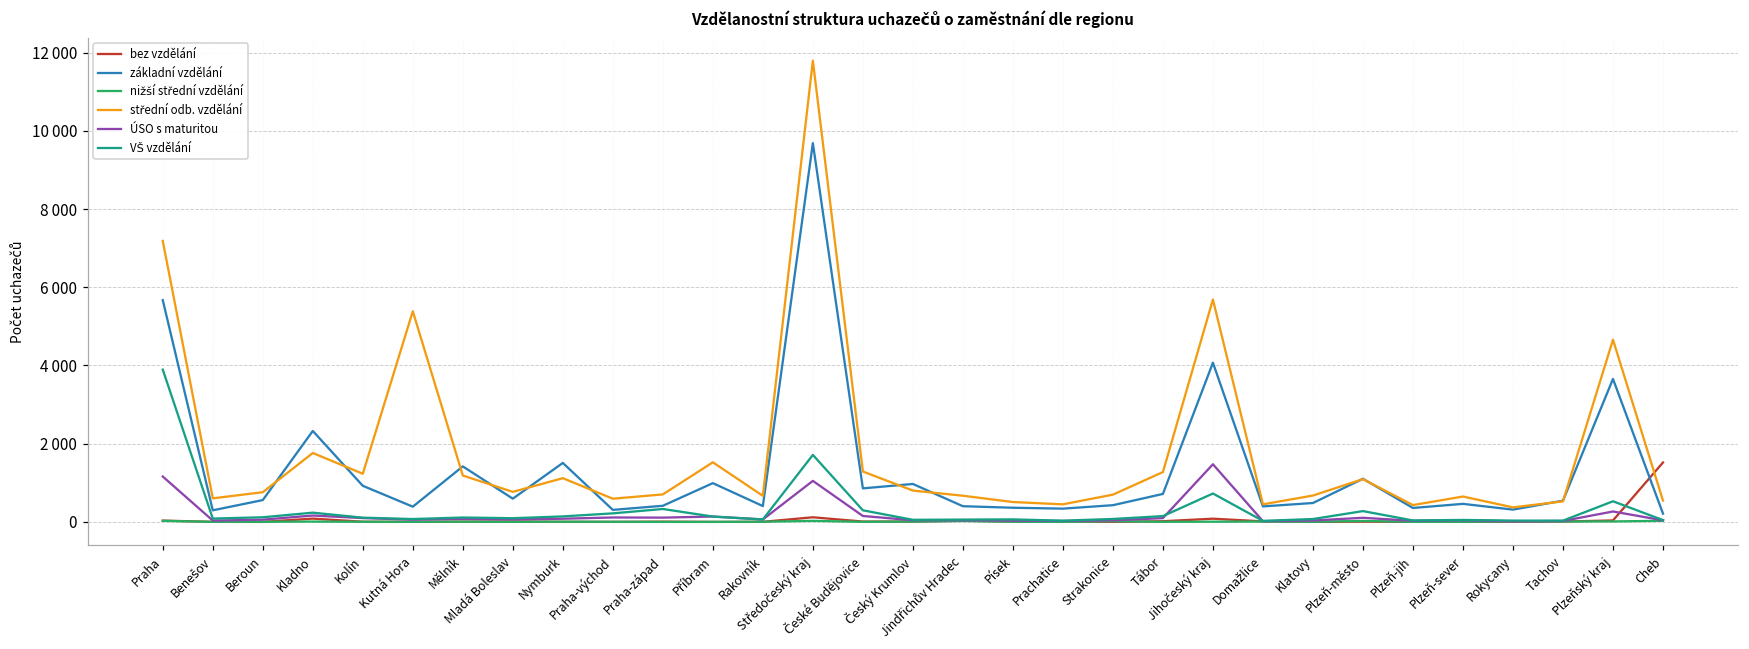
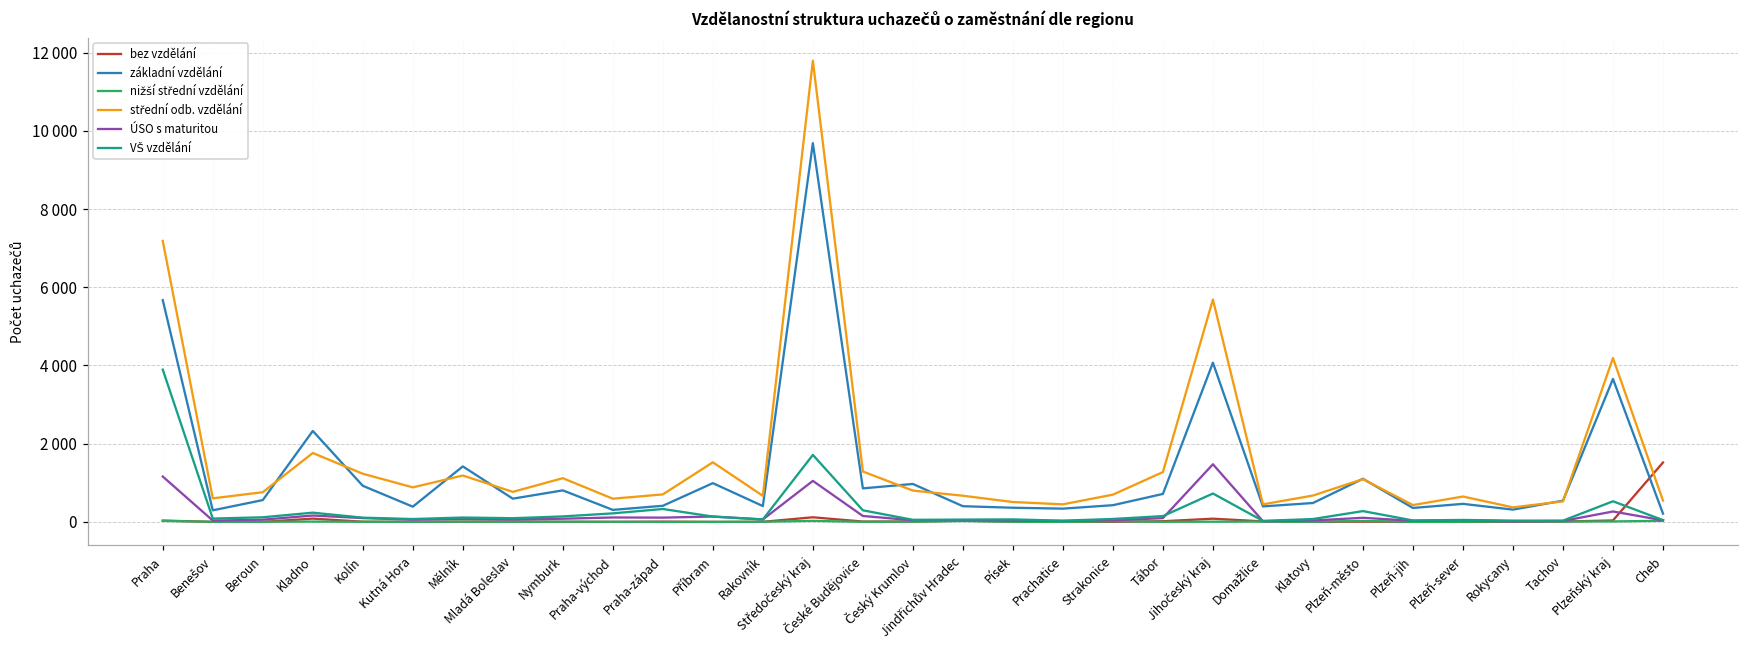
střední odb. vzdělání, Kutná Hora: 5400 -> 900
základní vzdělání, Nymburk: 1500 -> 800
střední odb. vzdělání, Plzeňský kraj: 4700 -> 4200
